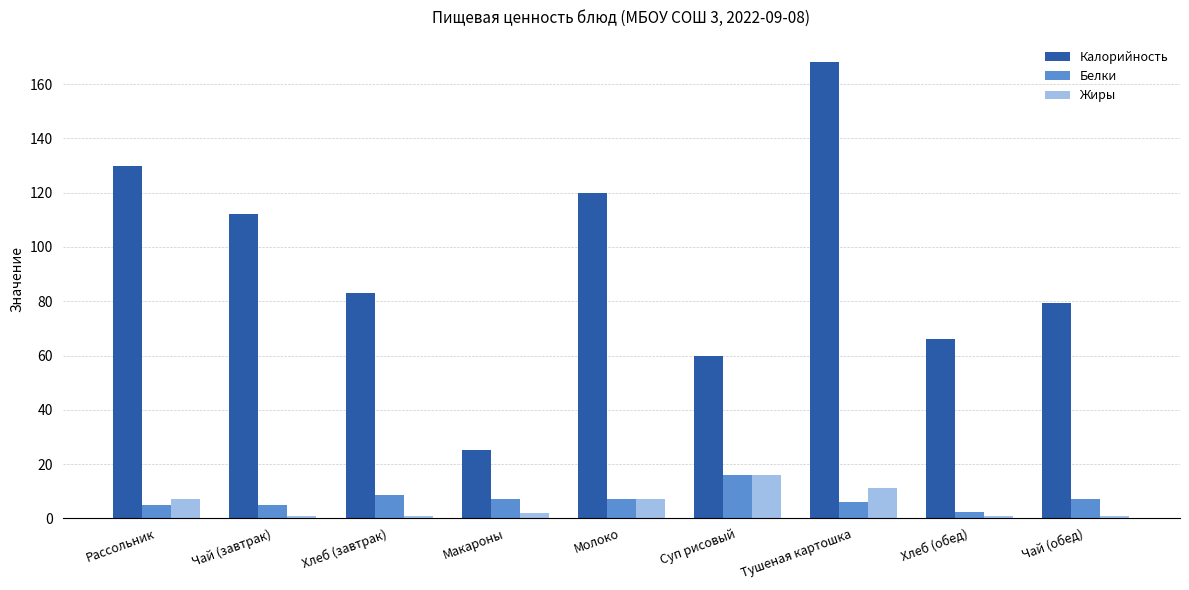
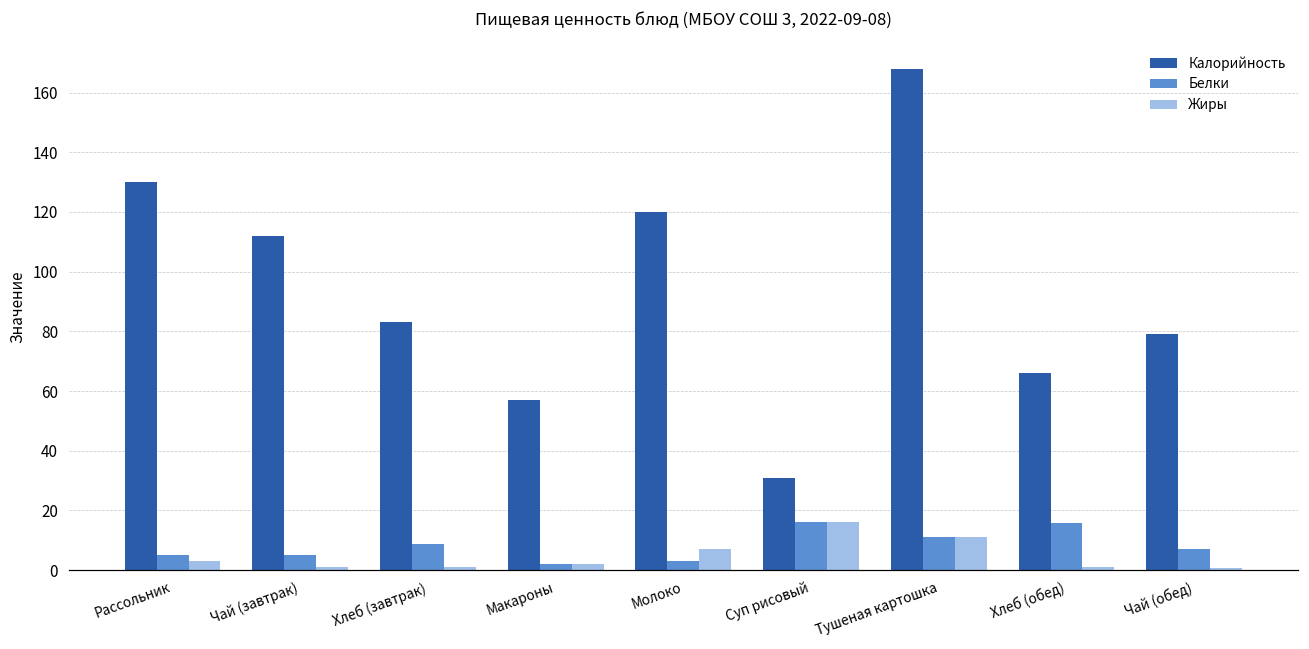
Жиры, Рассольник: 7 -> 3
Калорийность, Макароны: 25 -> 57
Белки, Макароны: 7 -> 2
Белки, Молоко: 7 -> 3
Калорийность, Суп рисовый: 60 -> 31
Белки, Тушеная картошка: 6 -> 11
Белки, Хлеб (обед): 2 -> 16
